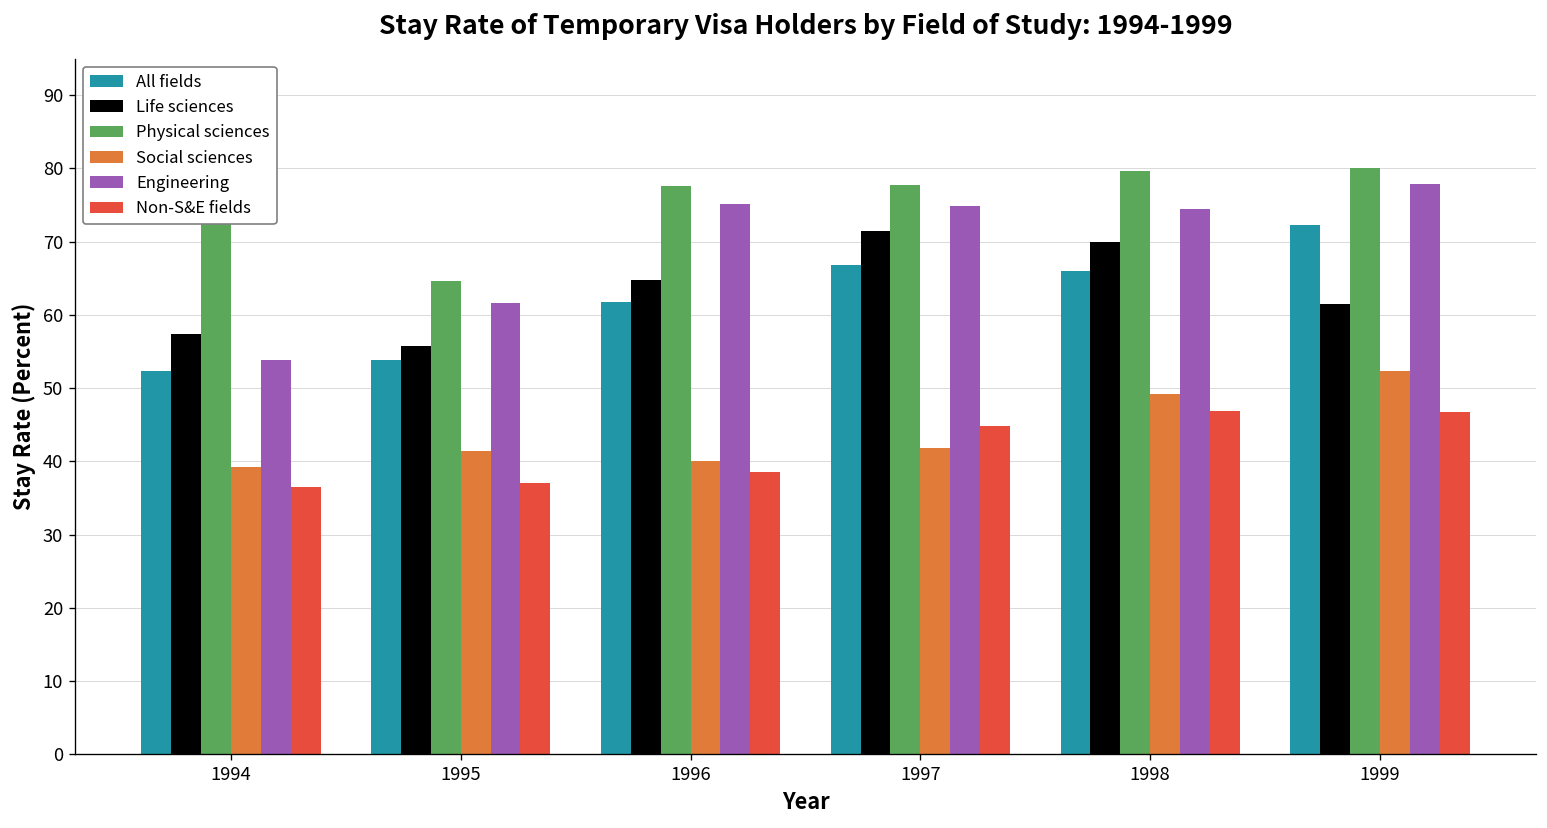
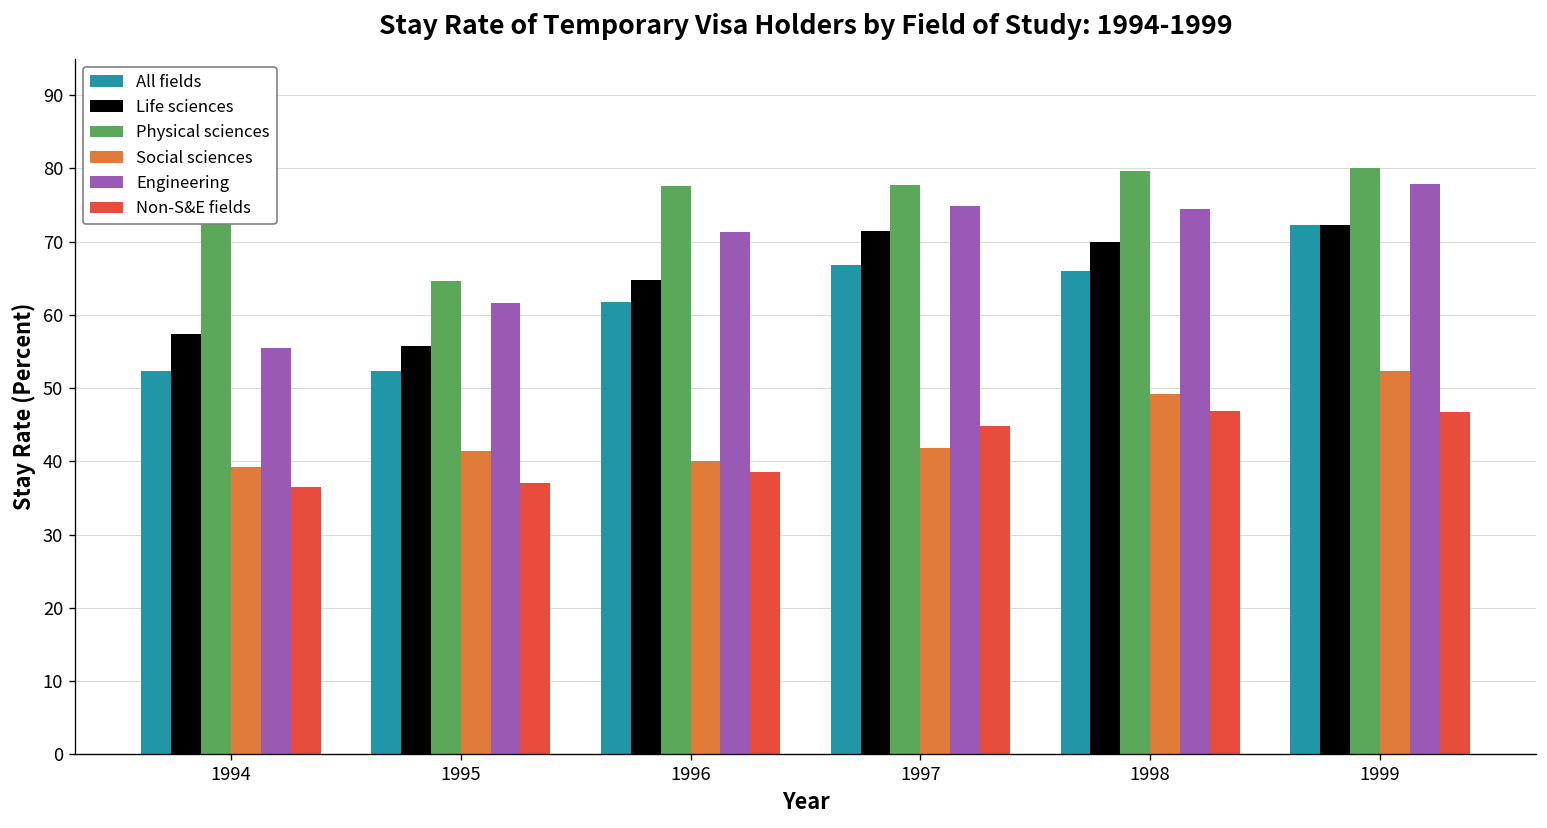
Engineering, 1994: 54 -> 56
All fields, 1995: 54 -> 52
Engineering, 1996: 75 -> 71
Life sciences, 1999: 62 -> 72
